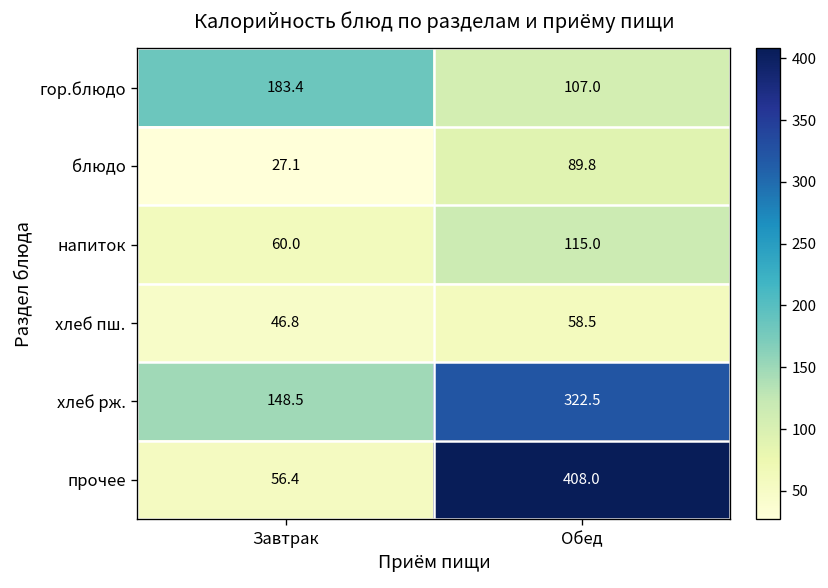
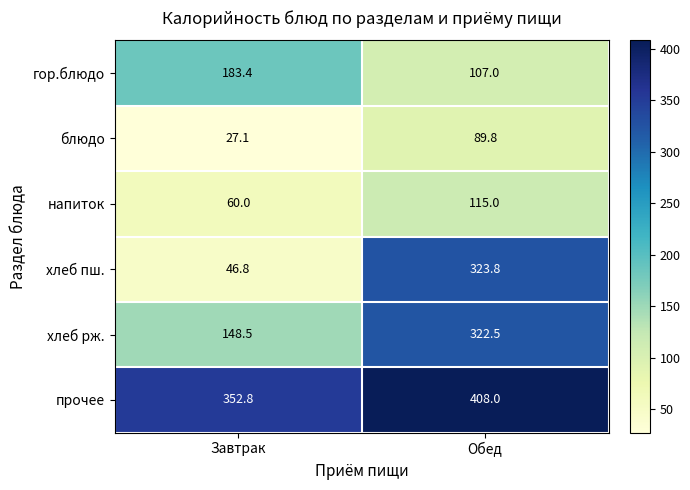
хлеб пш., Обед: 58.5 -> 323.8
прочее, Завтрак: 56.4 -> 352.8
